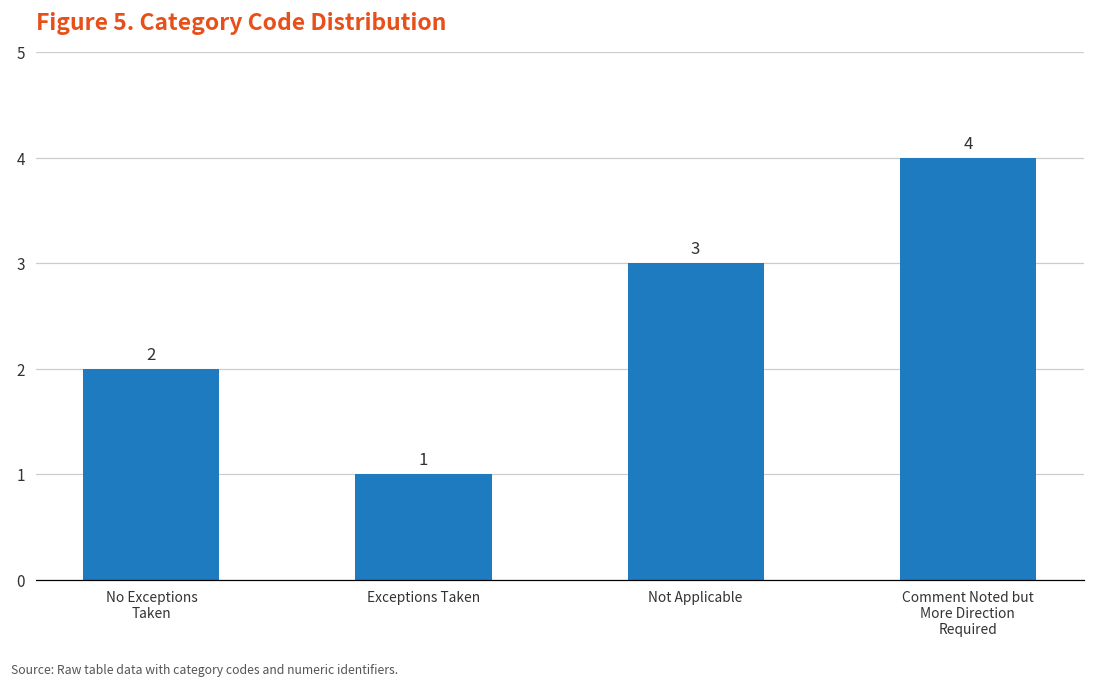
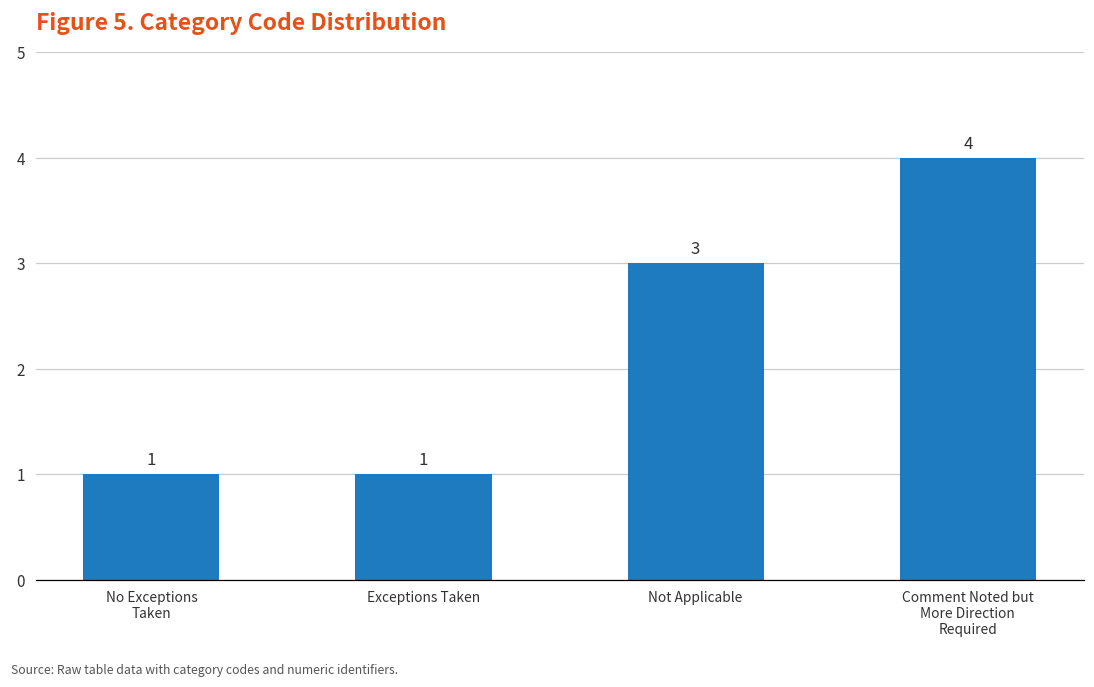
No Exceptions Taken: 2 -> 1
